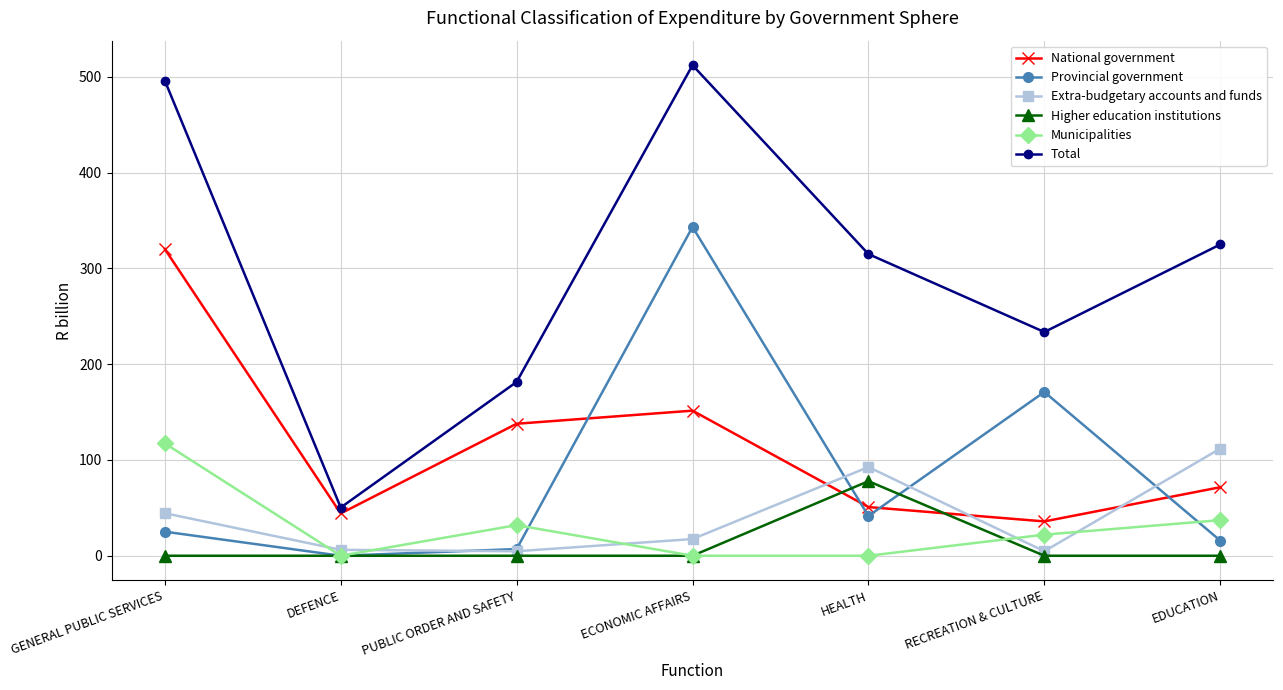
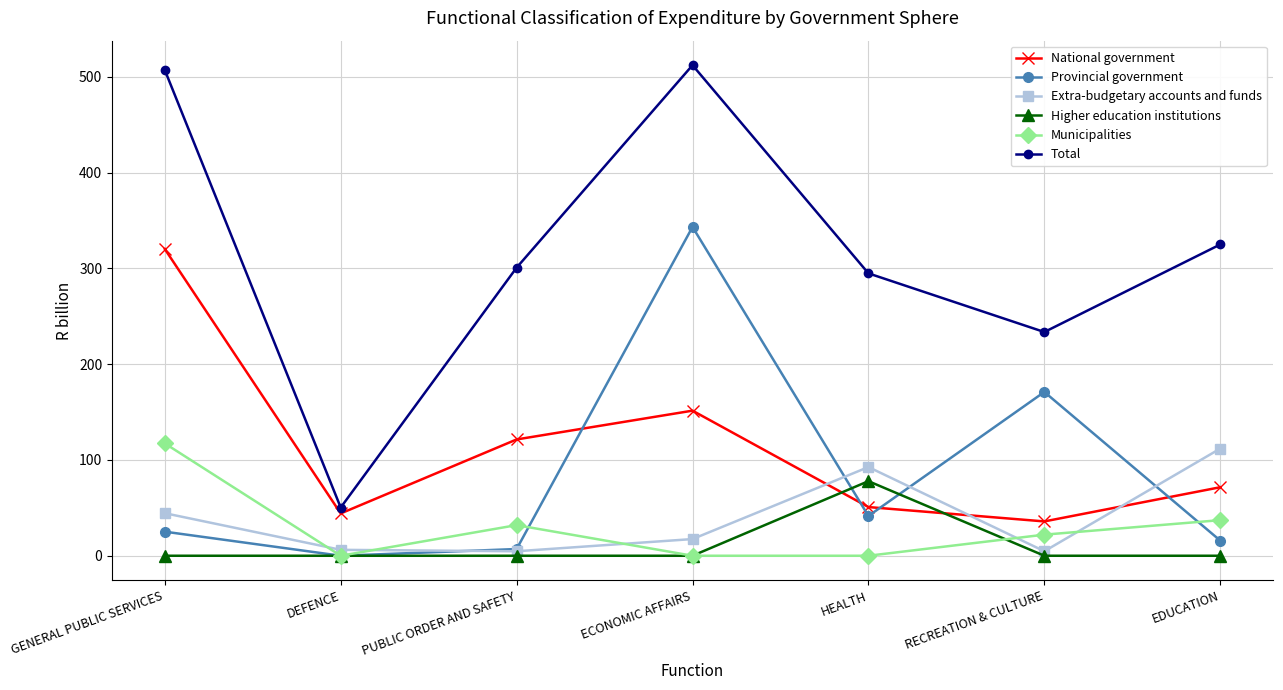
Total, GENERAL PUBLIC SERVICES: 500 -> 510
National government, PUBLIC ORDER AND SAFETY: 140 -> 120
Total, PUBLIC ORDER AND SAFETY: 180 -> 300
Total, HEALTH: 310 -> 290
